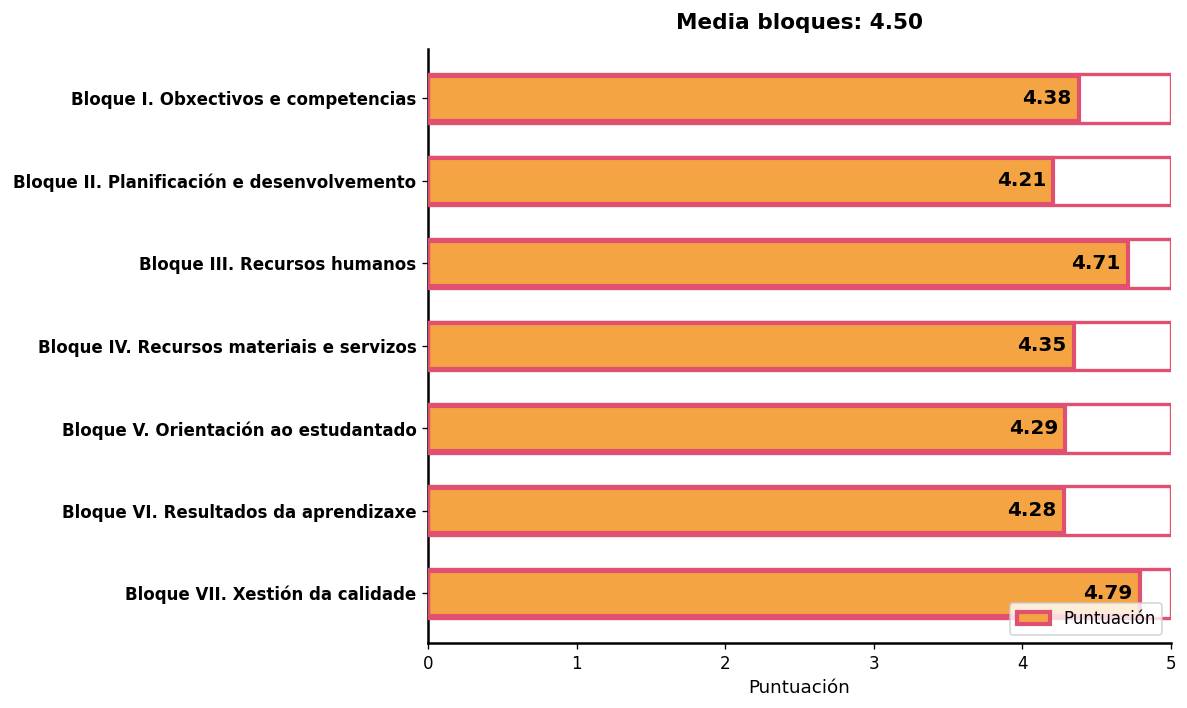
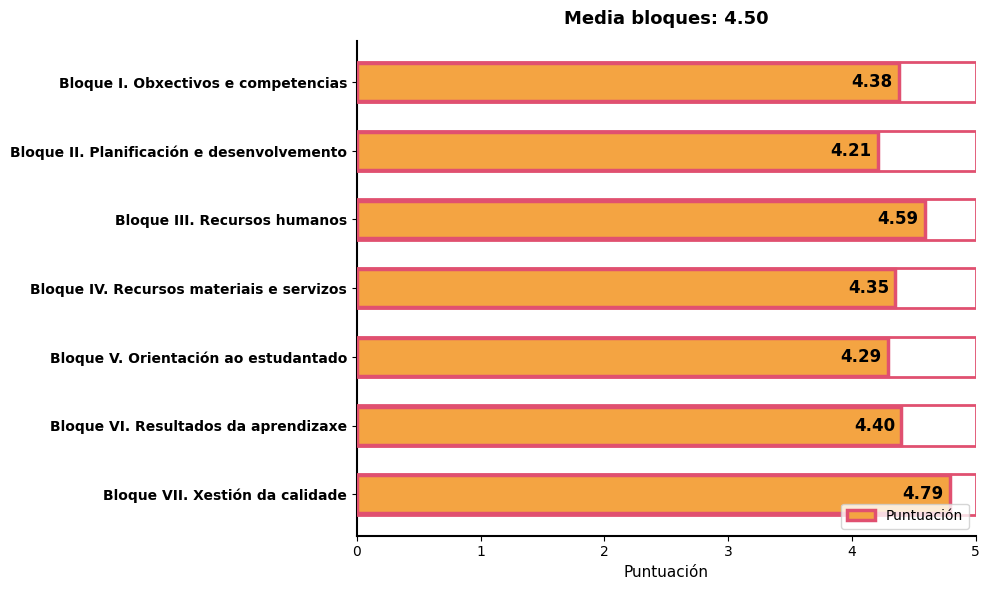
Bloque III. Recursos humanos: 4.71 -> 4.59
Bloque VI. Resultados da aprendizaxe: 4.28 -> 4.40
